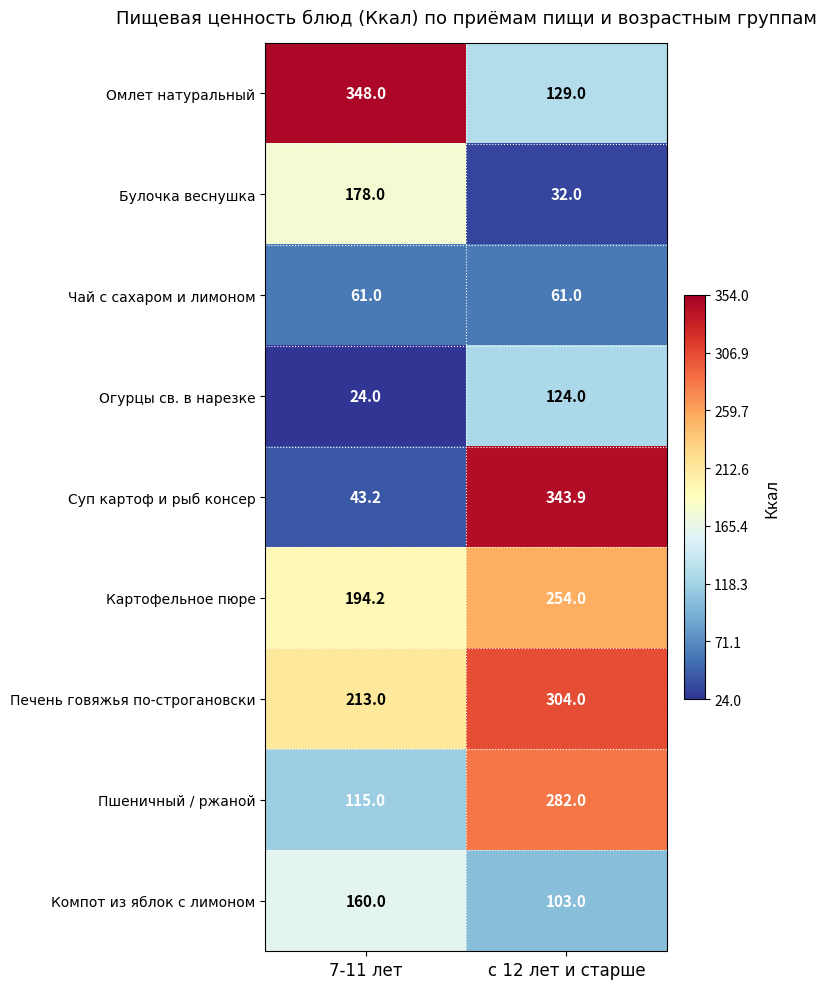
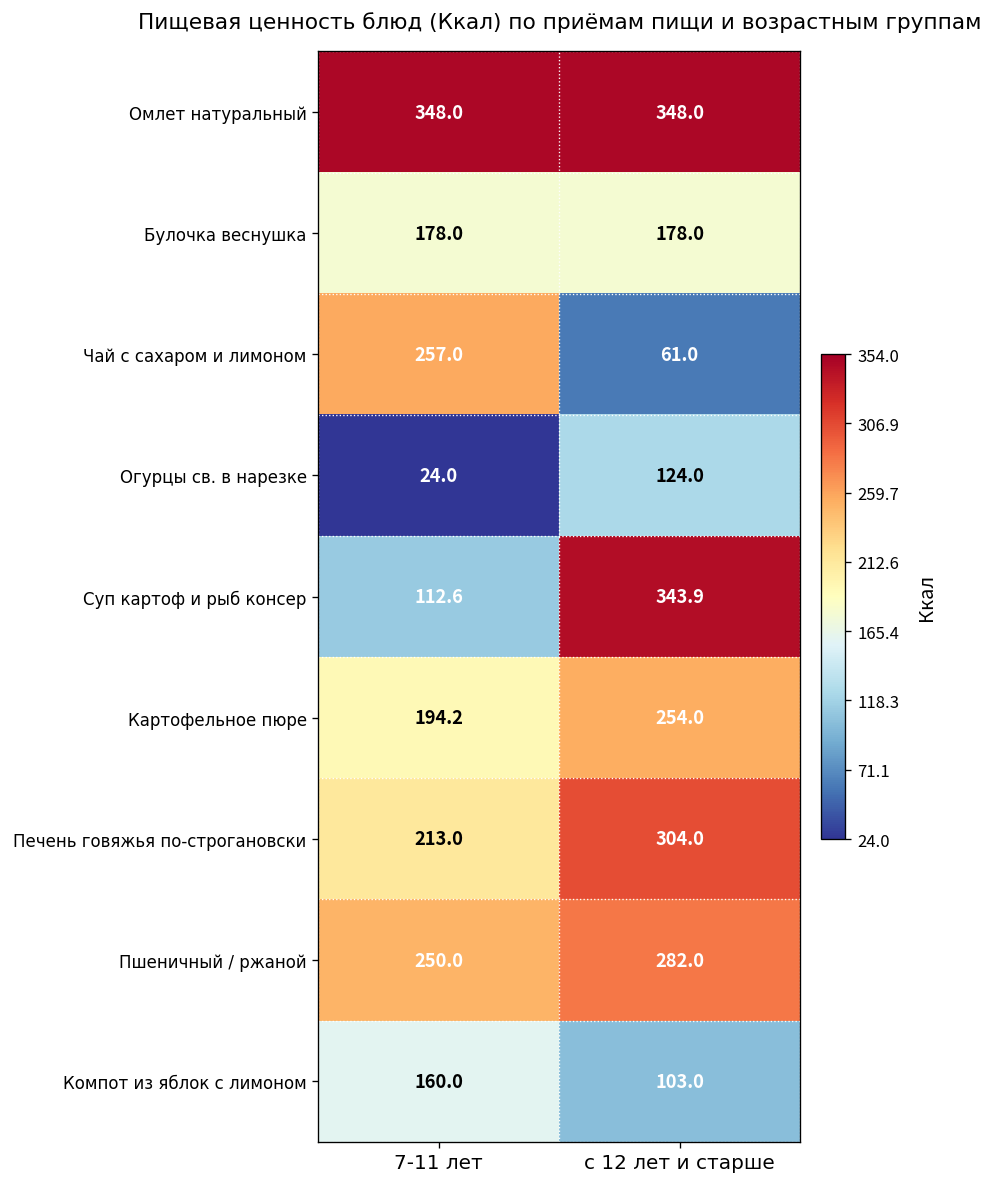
Омлет натуральный, с 12 лет и старше: 129.0 -> 348.0
Булочка веснушка, с 12 лет и старше: 32.0 -> 178.0
Чай с сахаром и лимоном, 7-11 лет: 61.0 -> 257.0
Суп картоф и рыб консер, 7-11 лет: 43.2 -> 112.6
Пшеничный / ржаной, 7-11 лет: 115.0 -> 250.0
